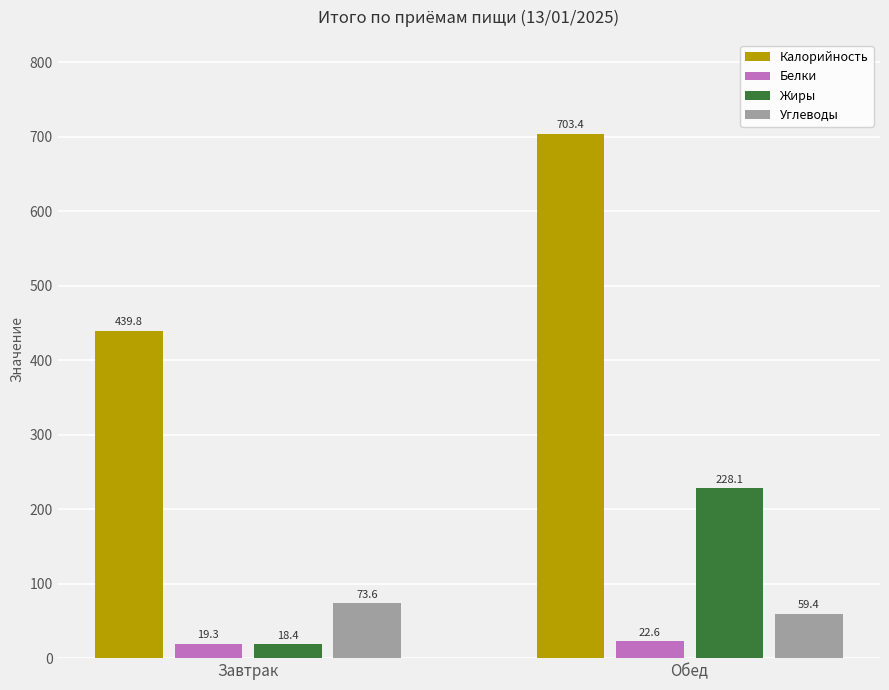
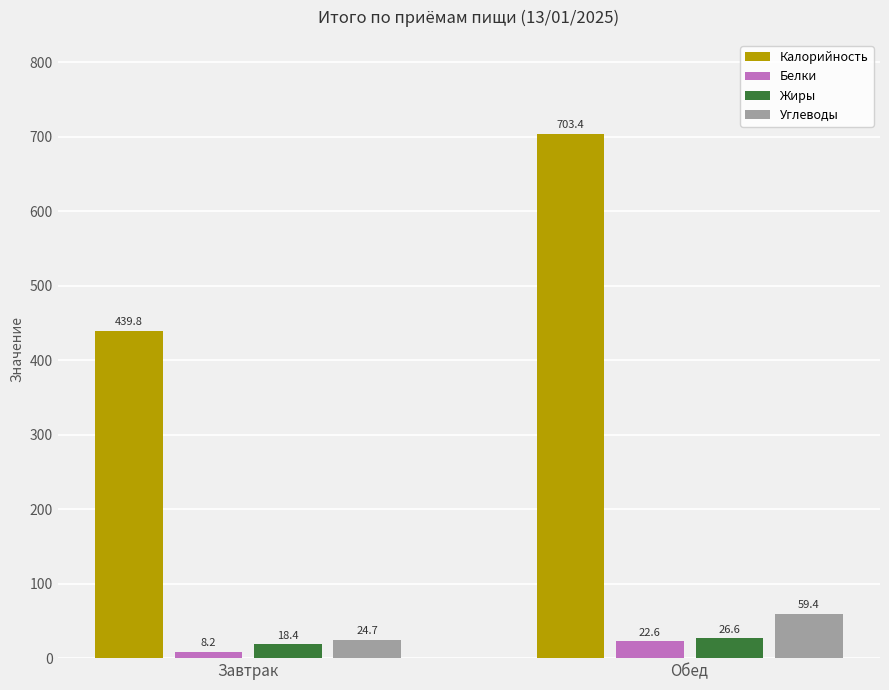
Белки, Завтрак: 19.3 -> 8.2
Углеводы, Завтрак: 73.6 -> 24.7
Жиры, Обед: 228.1 -> 26.6
